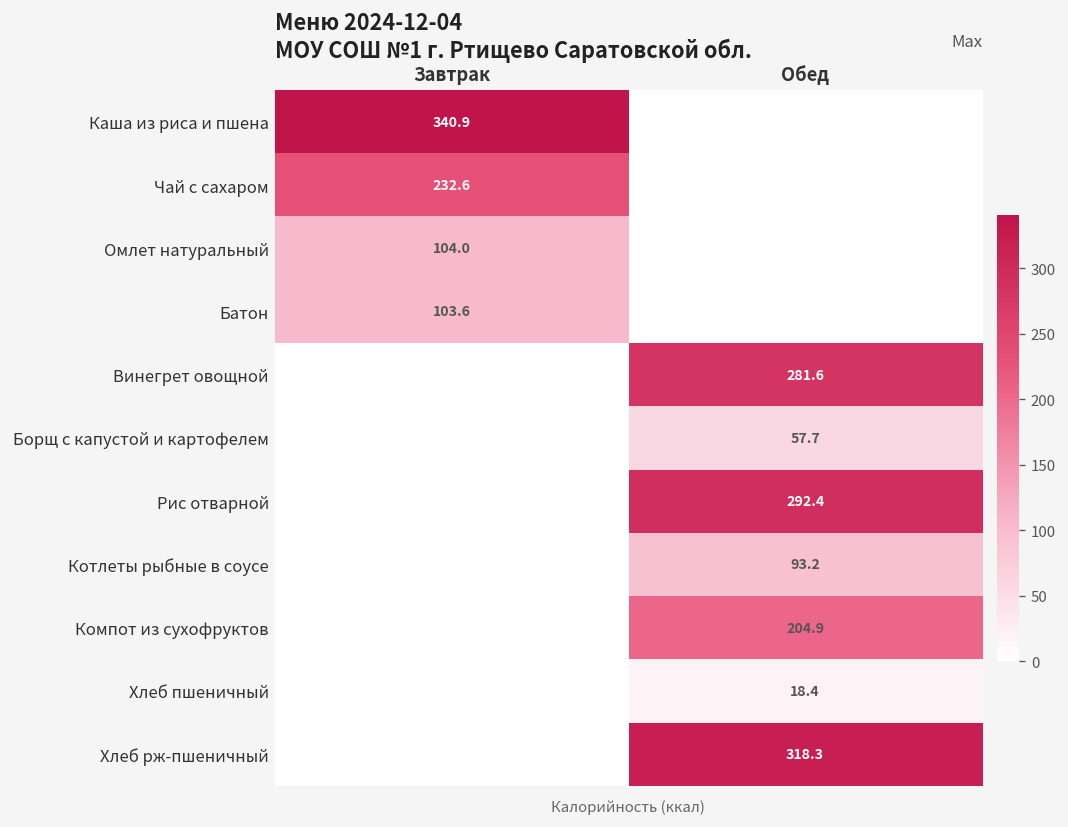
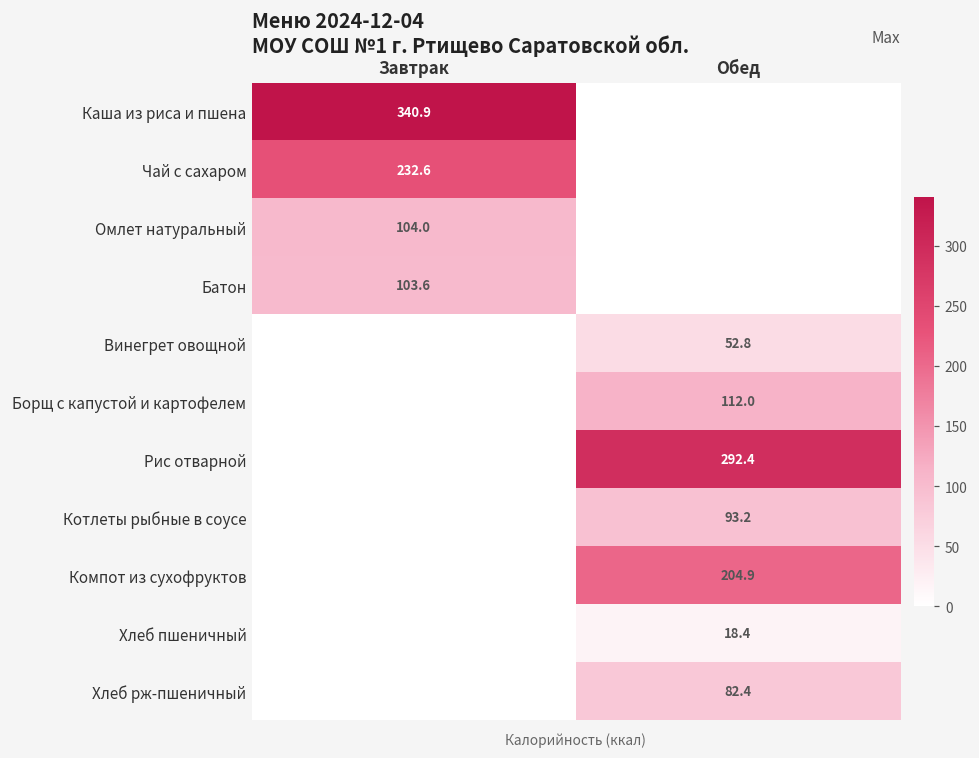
Винегрет овощной, Обед: 281.6 -> 52.8
Борщ с капустой и картофелем, Обед: 57.7 -> 112.0
Хлеб рж-пшеничный, Обед: 318.3 -> 82.4
